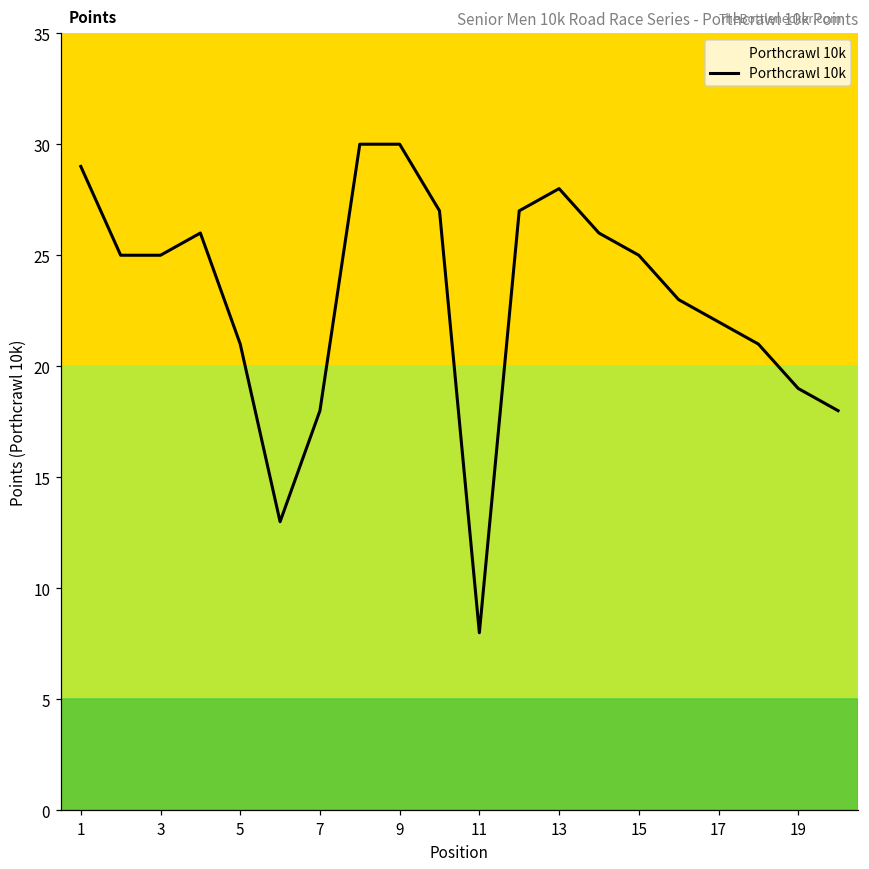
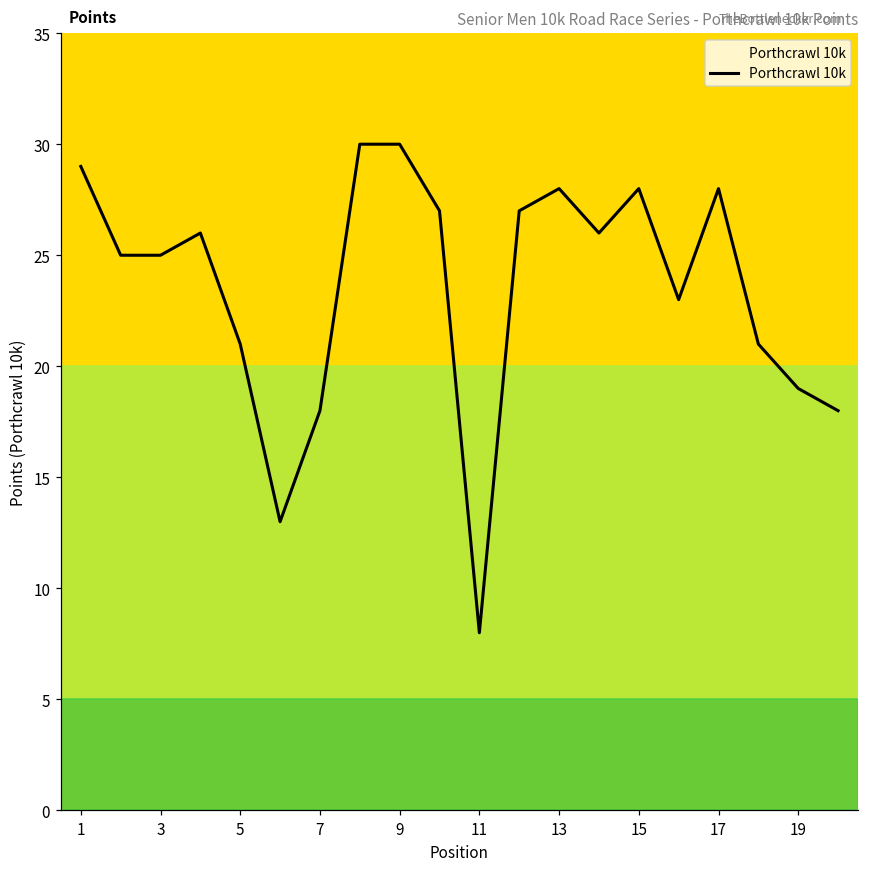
15: 25 -> 28
17: 22 -> 28
